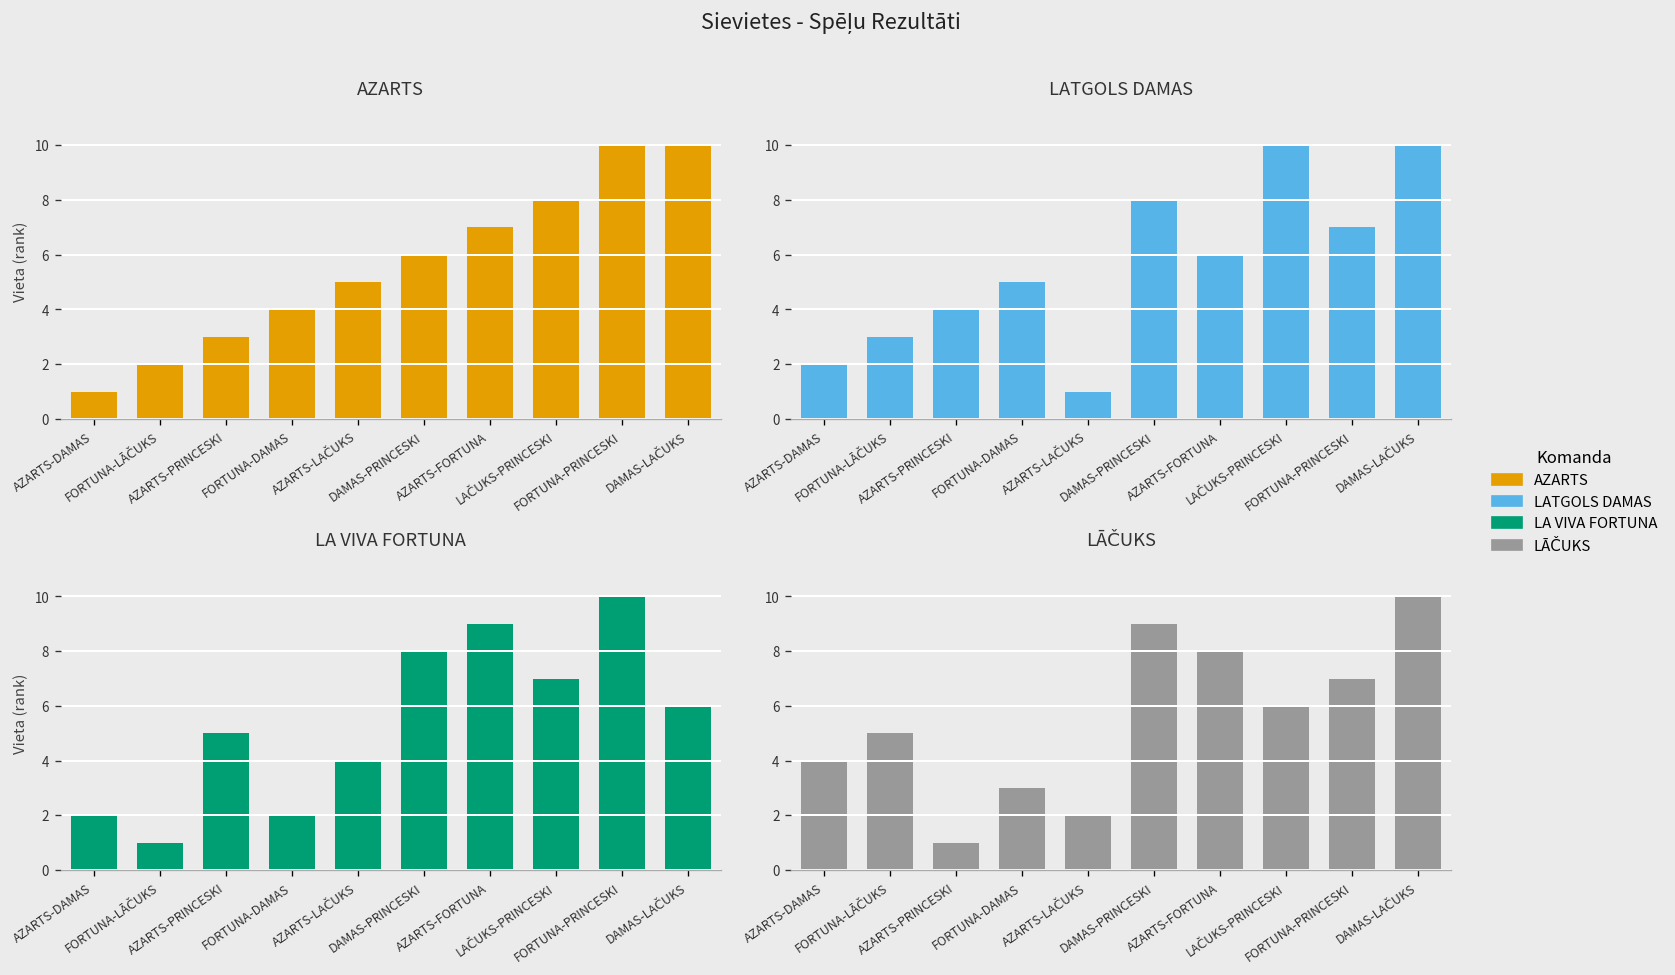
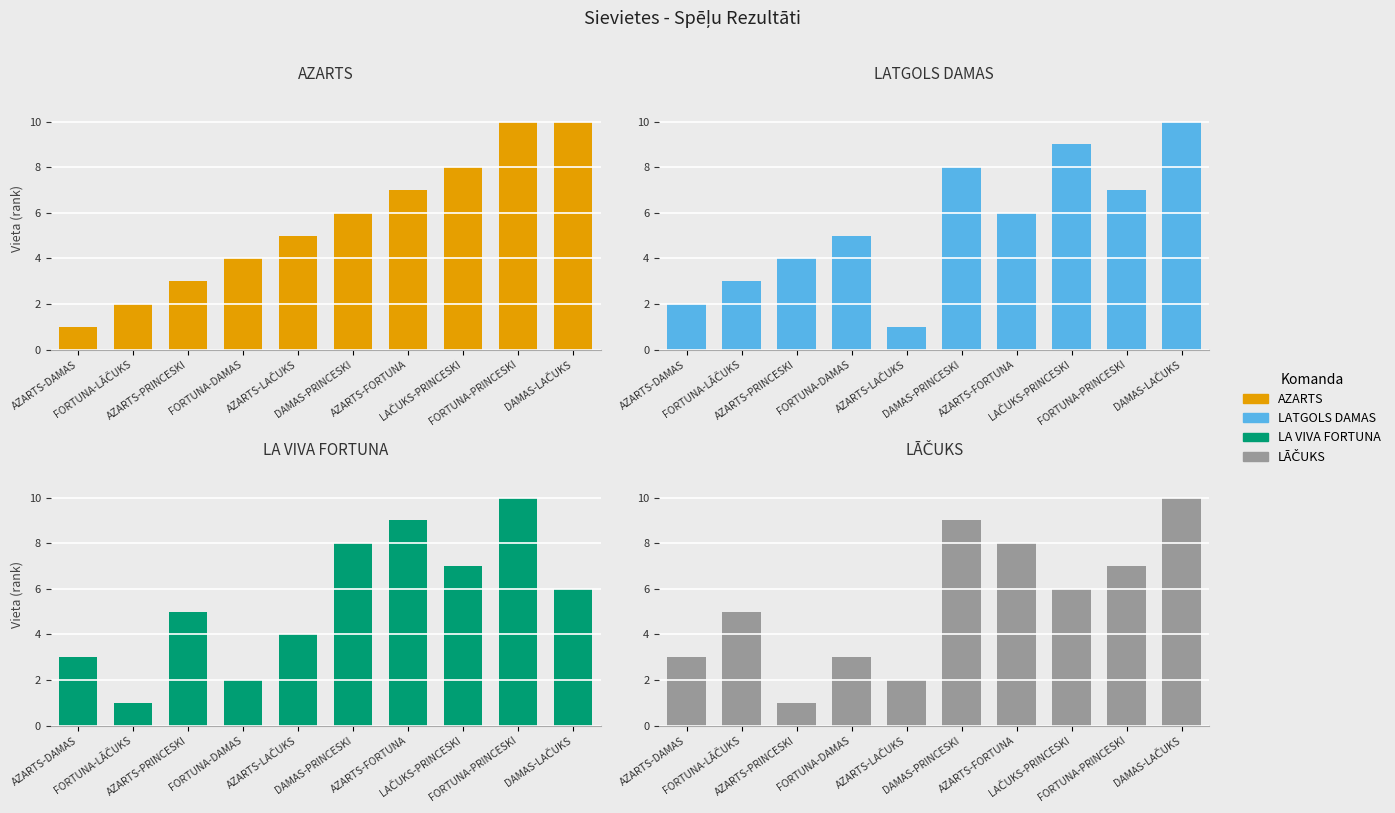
LATGOLS DAMAS, LAČUKS-PRINCESKI: 10 -> 9
LA VIVA FORTUNA, AZARTS-DAMAS: 2 -> 3
LĀČUKS, AZARTS-DAMAS: 4 -> 3
